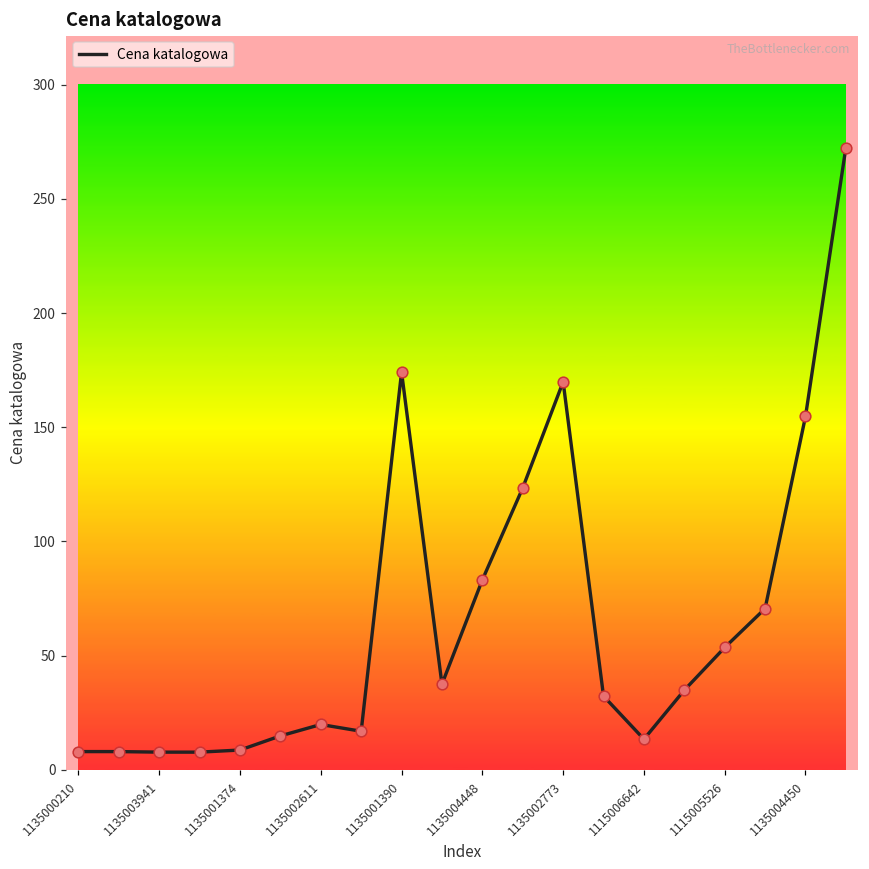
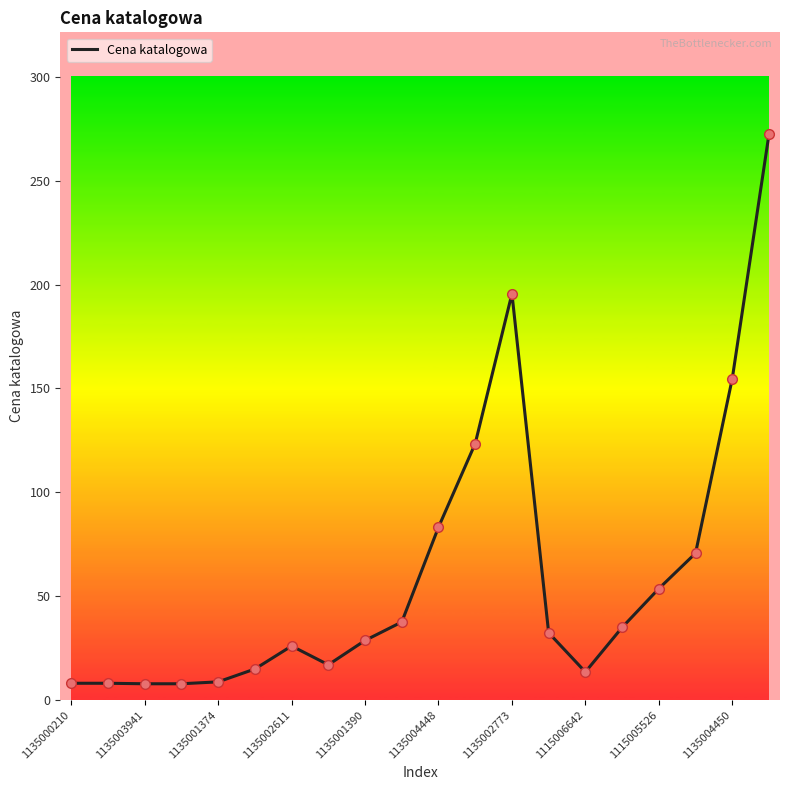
1135002611: 20 -> 26
1135001390: 174 -> 29
1135002773: 170 -> 196
